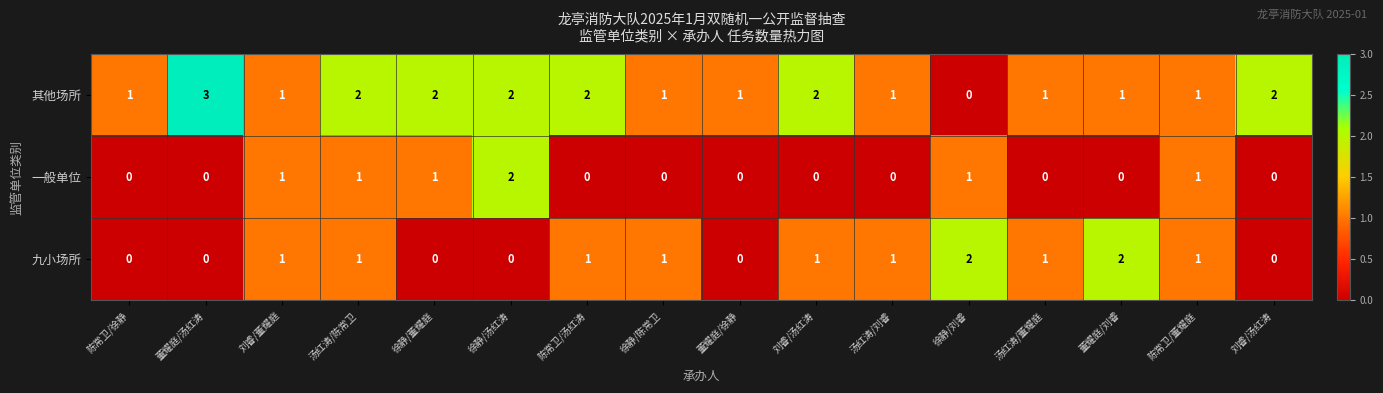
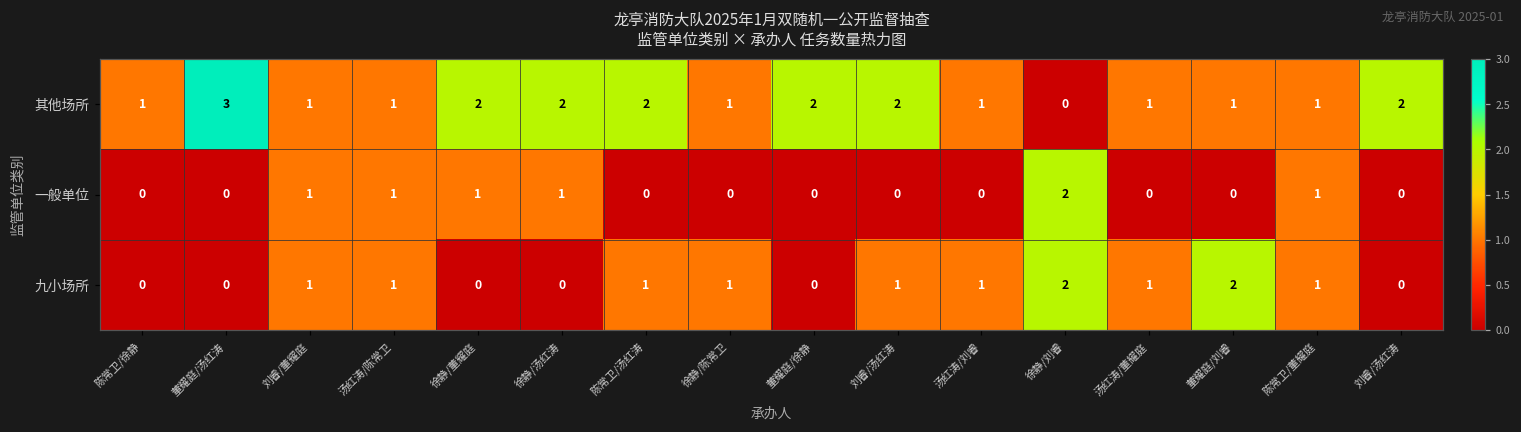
其他场所, 汤红涛/陈常卫: 2 -> 1
其他场所, 董耀庭/徐静: 1 -> 2
一般单位, 徐静/汤红涛: 2 -> 1
一般单位, 徐静/刘睿: 1 -> 2
